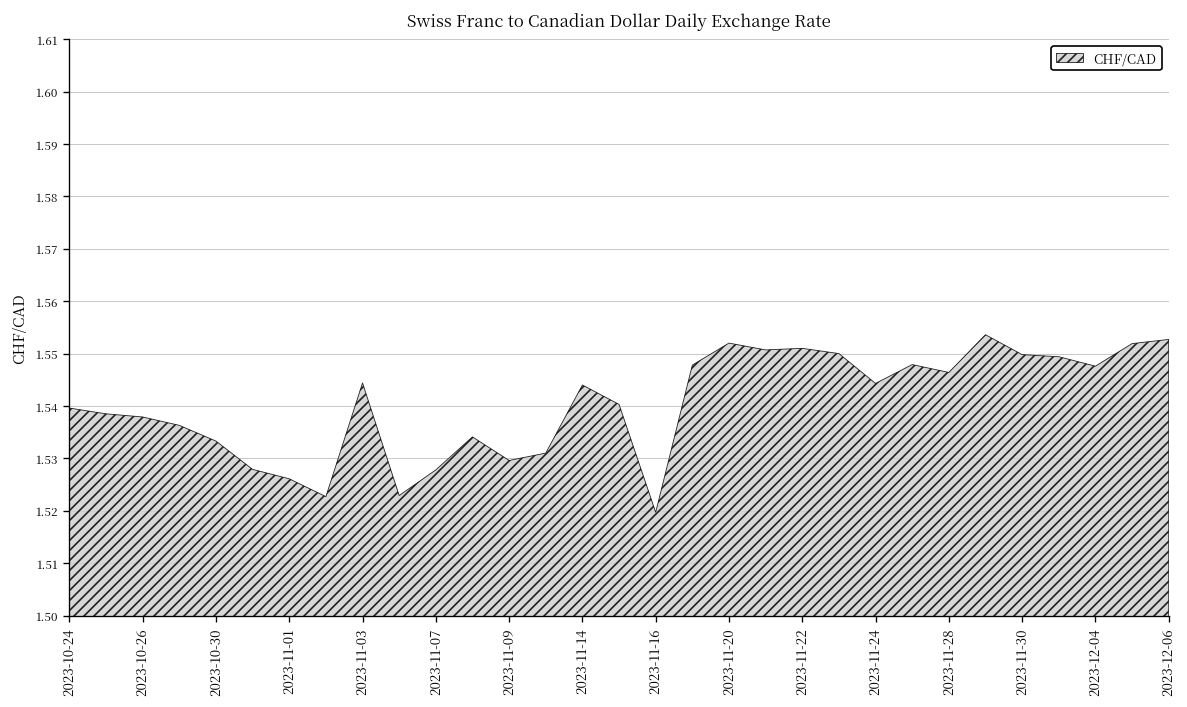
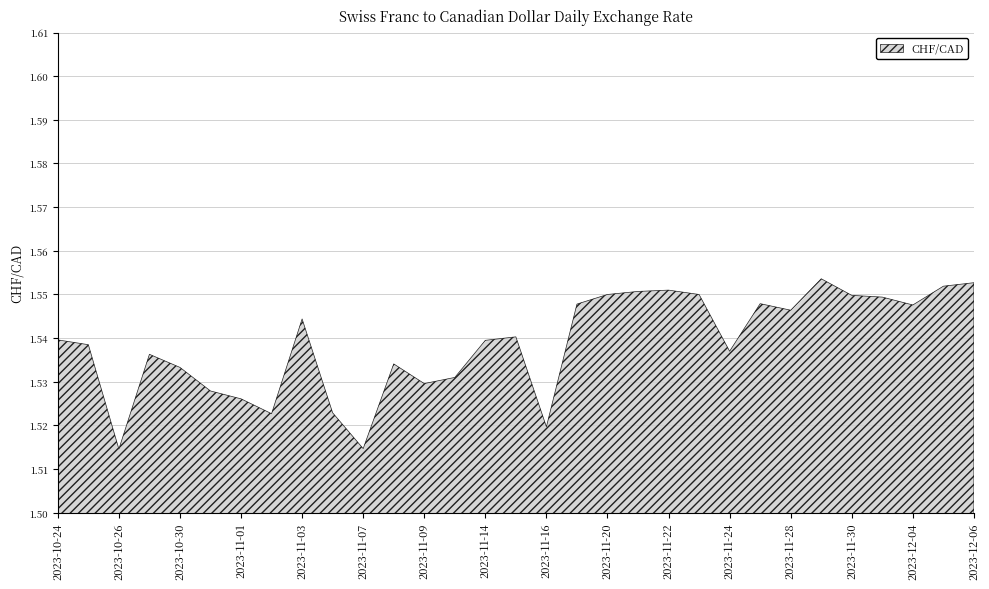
2023-10-26: 1.538 -> 1.515
2023-11-07: 1.528 -> 1.515
2023-11-14: 1.544 -> 1.540
2023-11-20: 1.552 -> 1.550
2023-11-24: 1.544 -> 1.537
